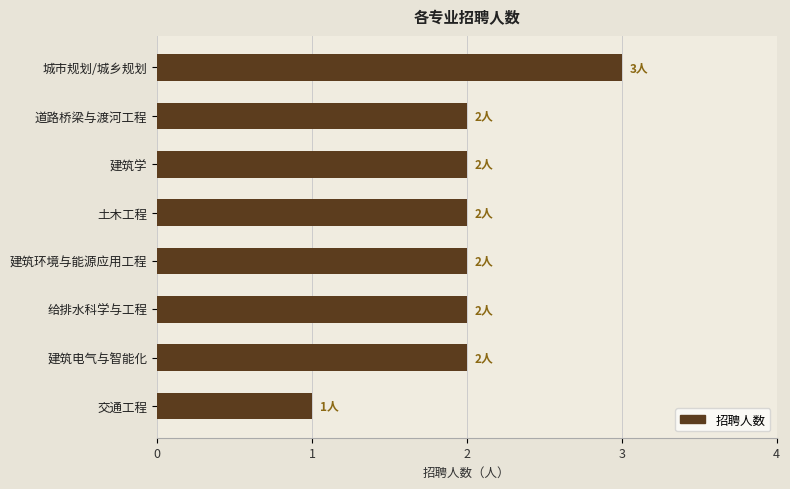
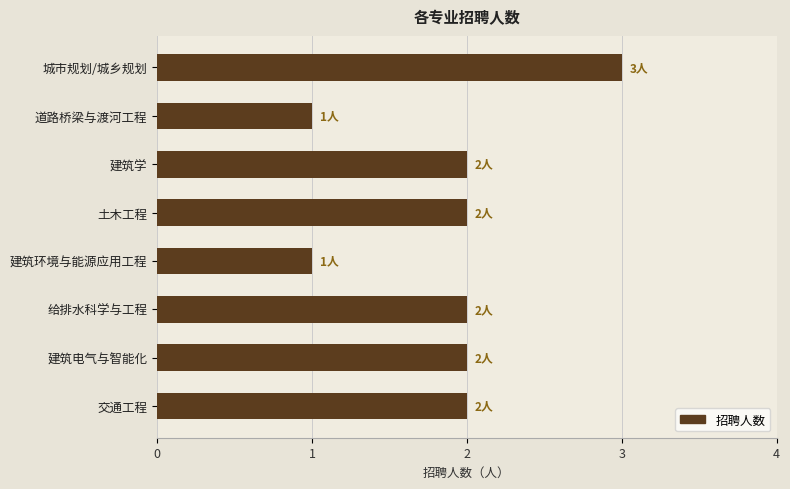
道路桥梁与渡河工程: 2人 -> 1人
建筑环境与能源应用工程: 2人 -> 1人
交通工程: 1人 -> 2人
